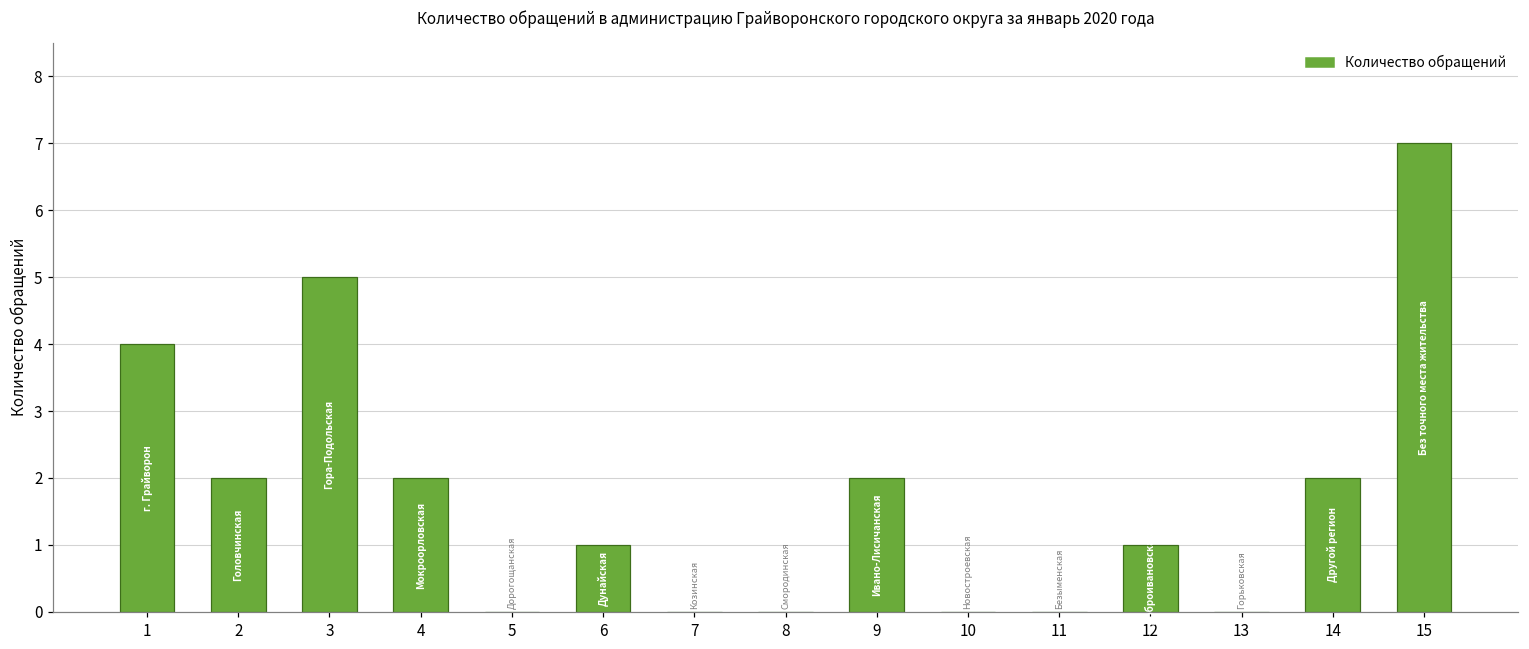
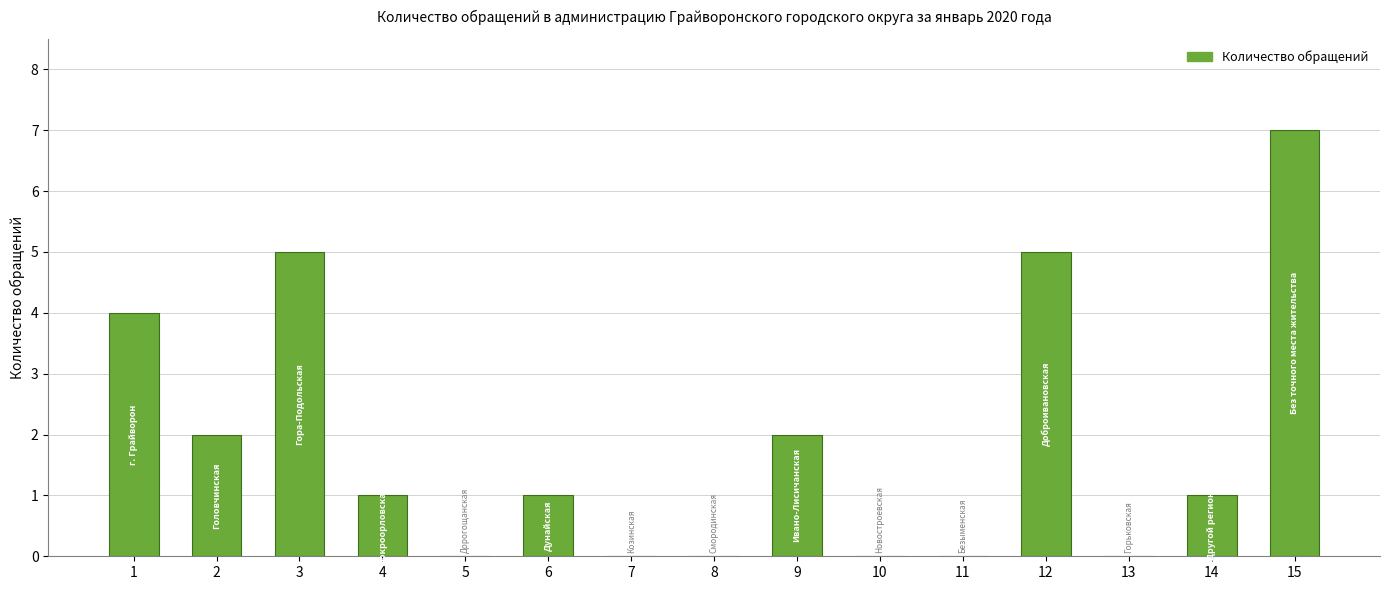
4: 2 -> 1
12: 1 -> 5
14: 2 -> 1
